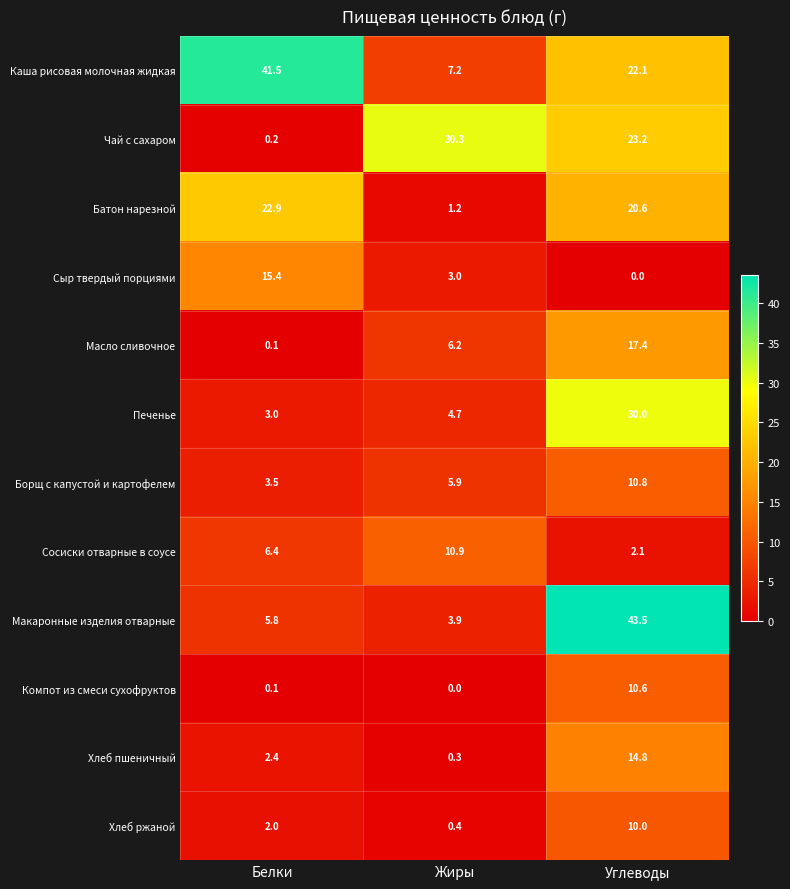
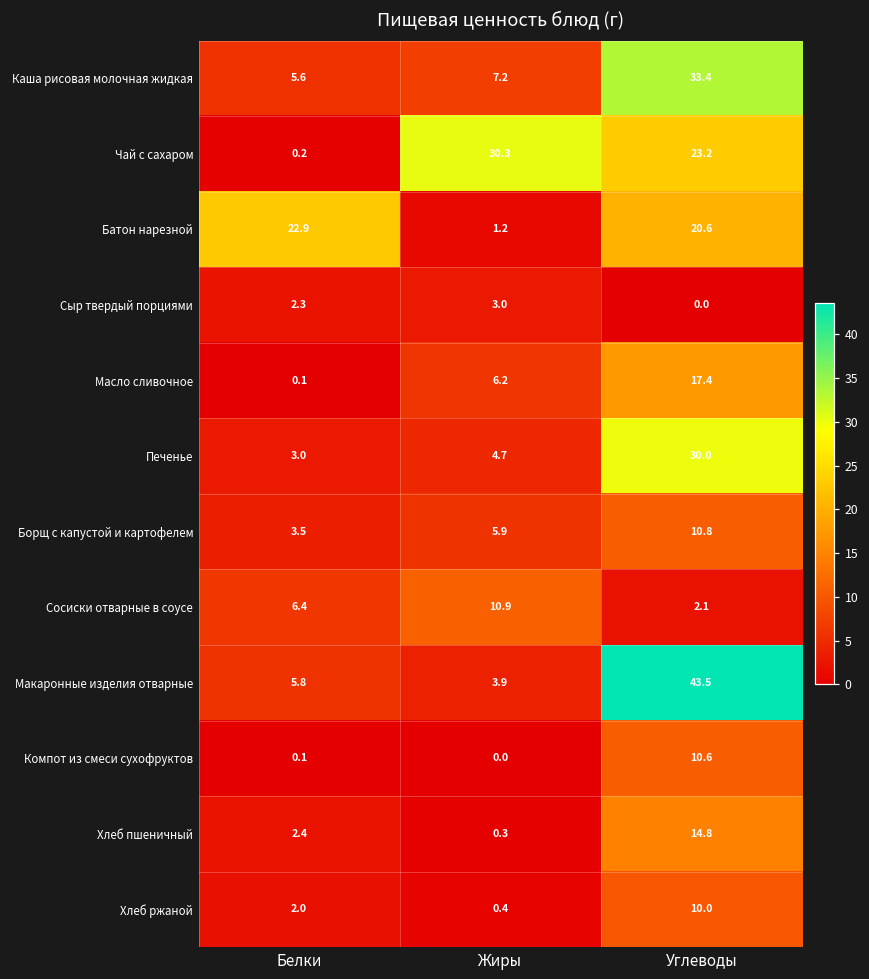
Каша рисовая молочная жидкая, Белки: 41.5 -> 5.6
Каша рисовая молочная жидкая, Углеводы: 22.1 -> 33.4
Сыр твердый порциями, Белки: 15.4 -> 2.3
